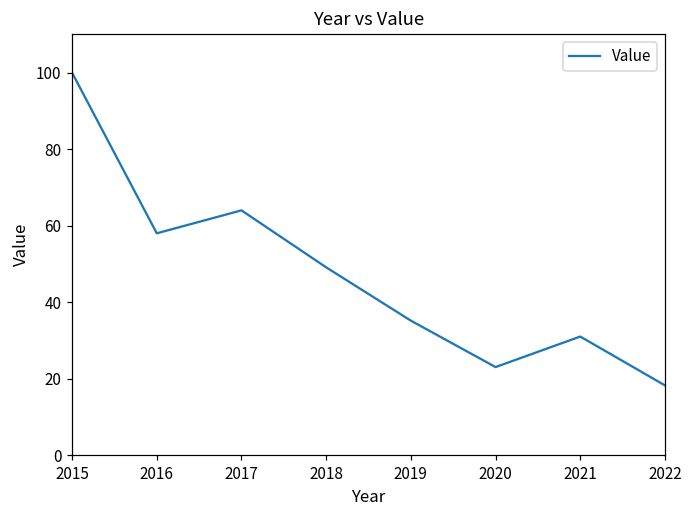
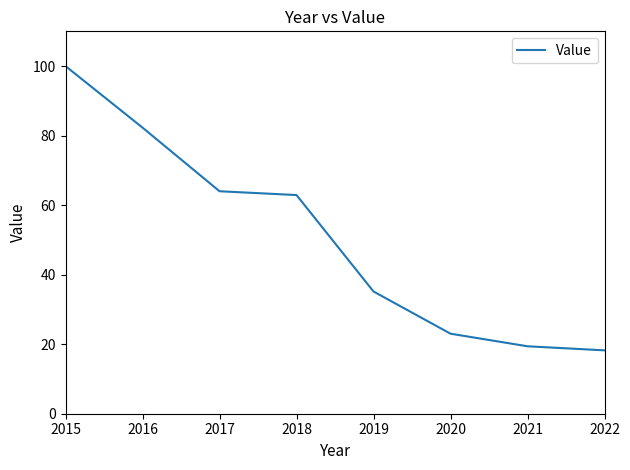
2016: 58 -> 82
2018: 49 -> 63
2021: 31 -> 19
